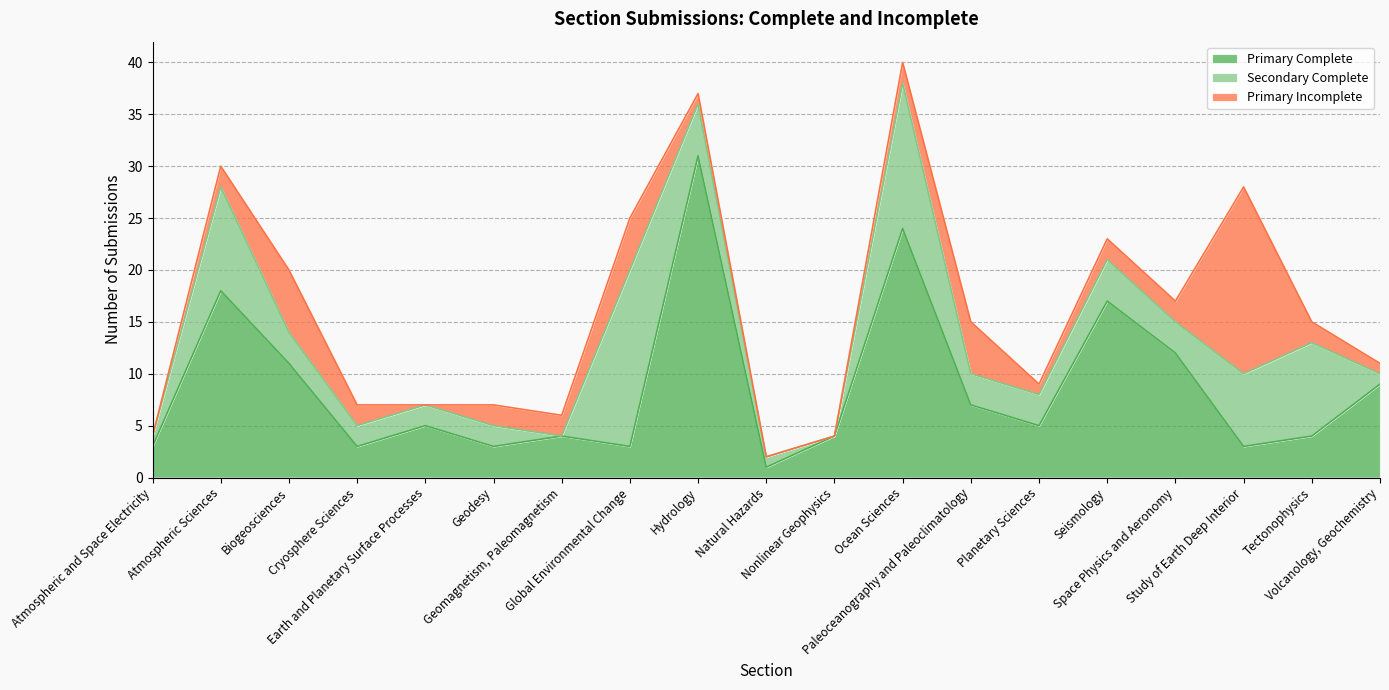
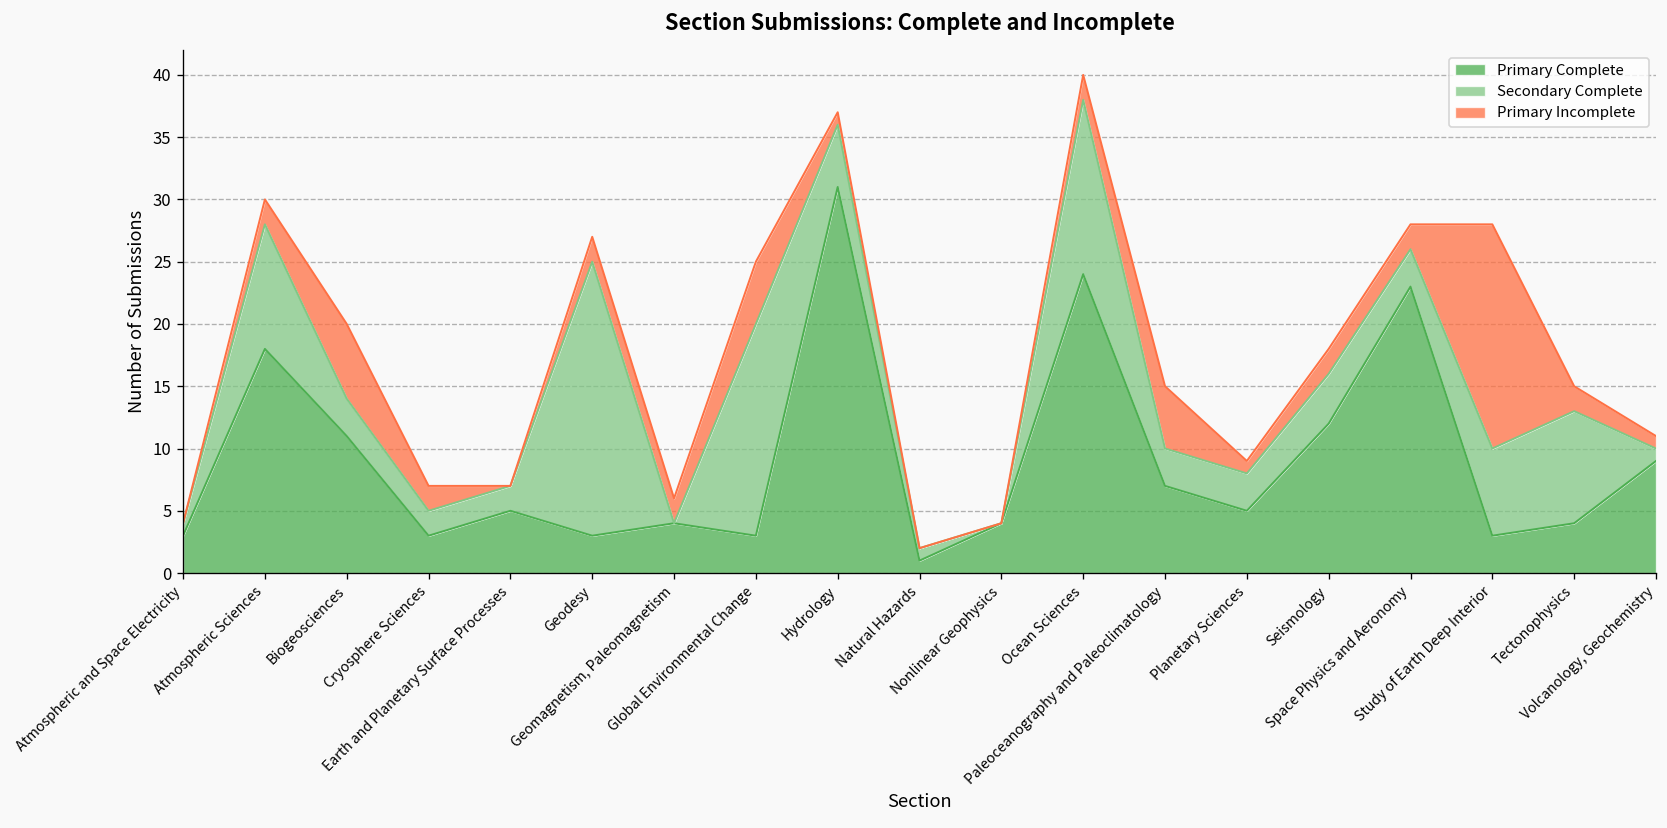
Secondary Complete, Geodesy: 2 -> 22
Primary Complete, Seismology: 17 -> 12
Primary Complete, Space Physics and Aeronomy: 12 -> 23
